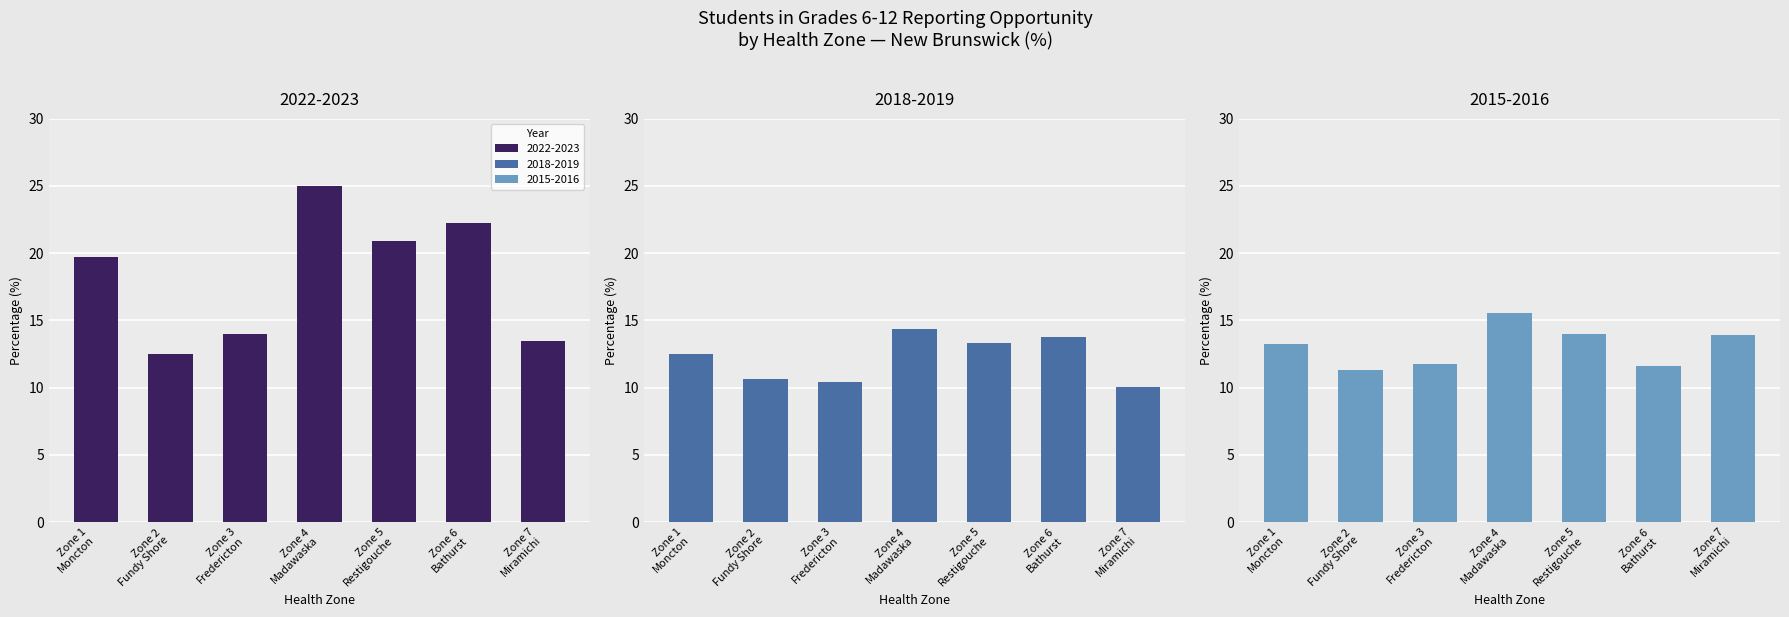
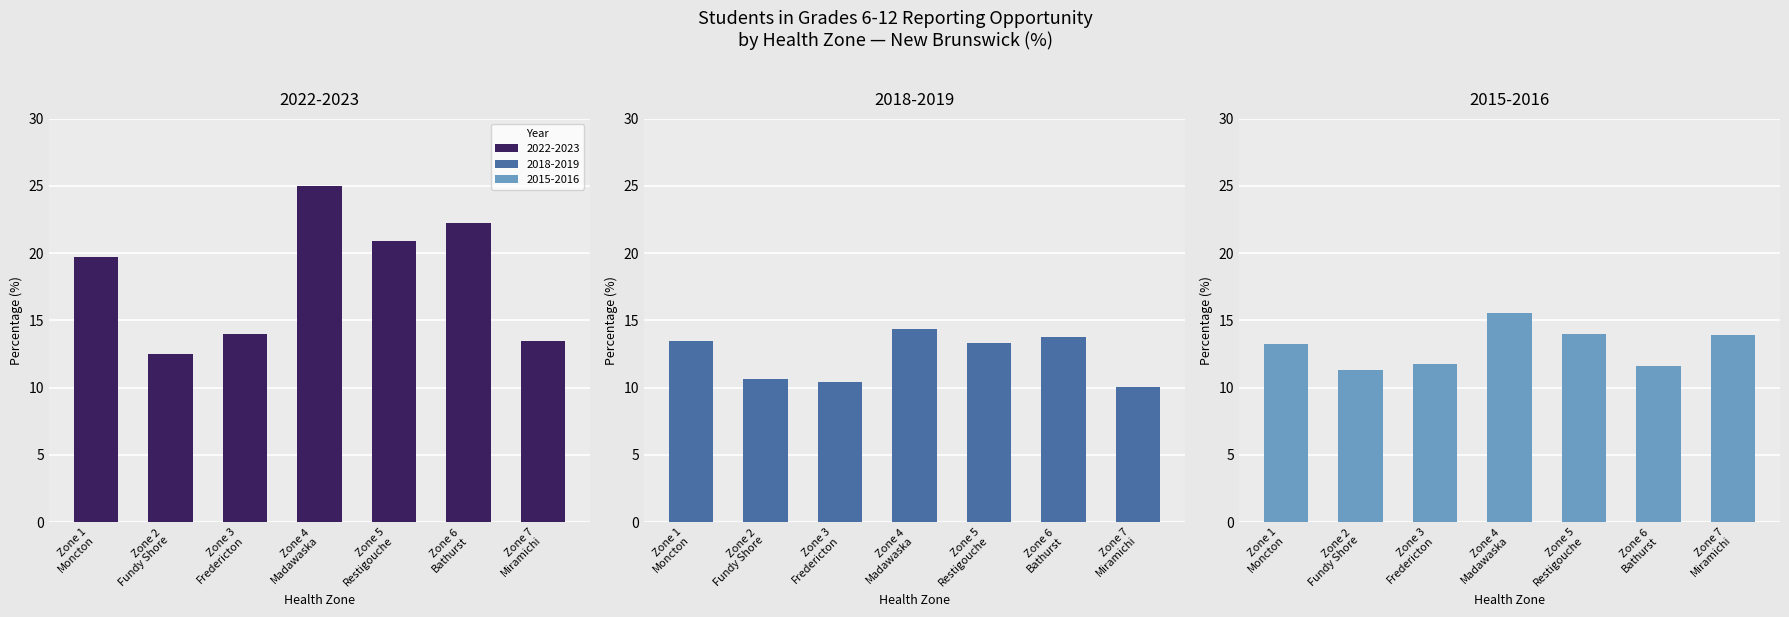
2018-2019, Zone 1 Moncton: 12.5 -> 13.4
